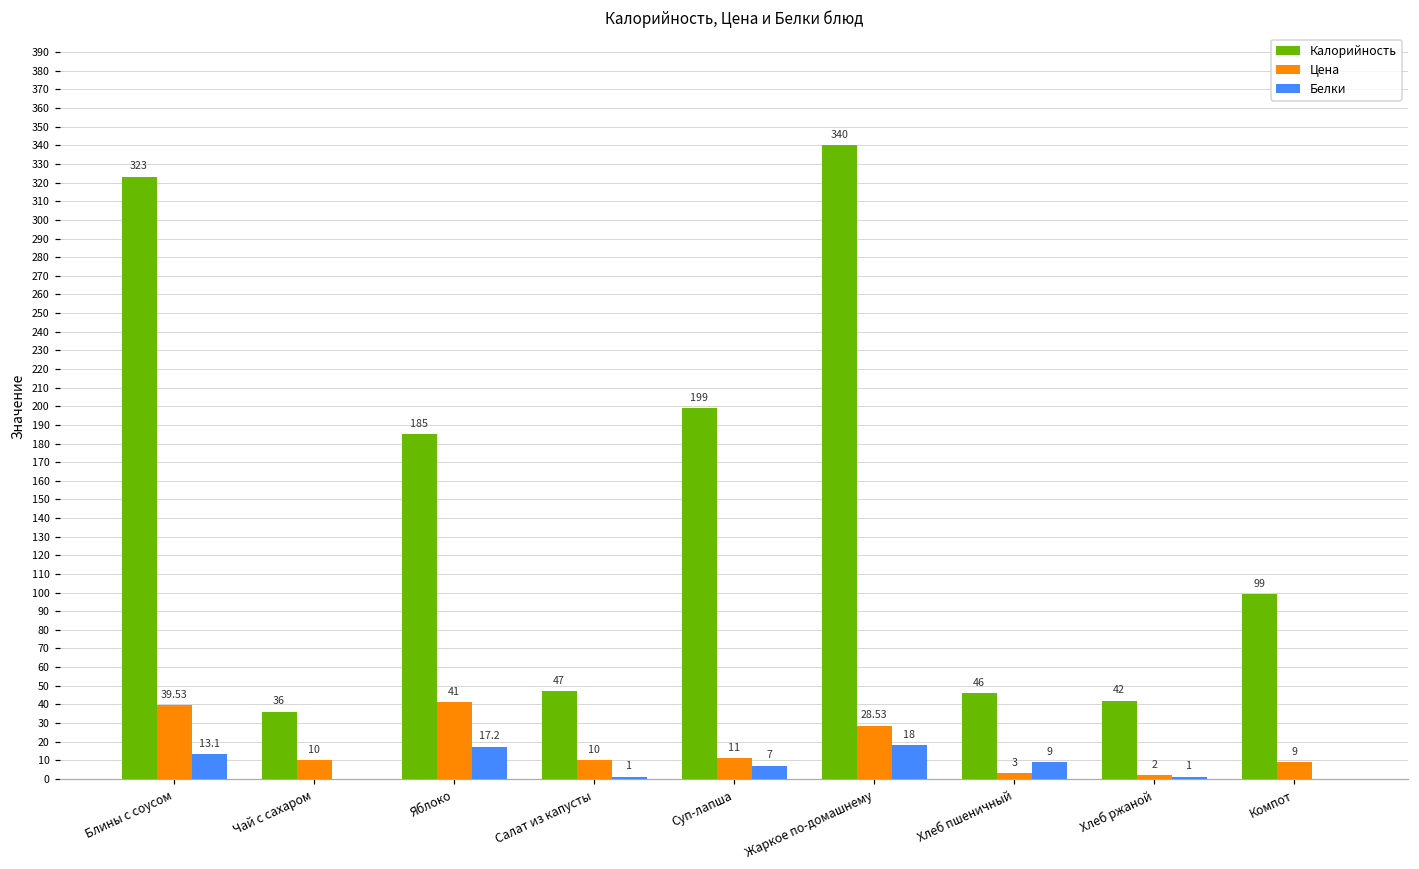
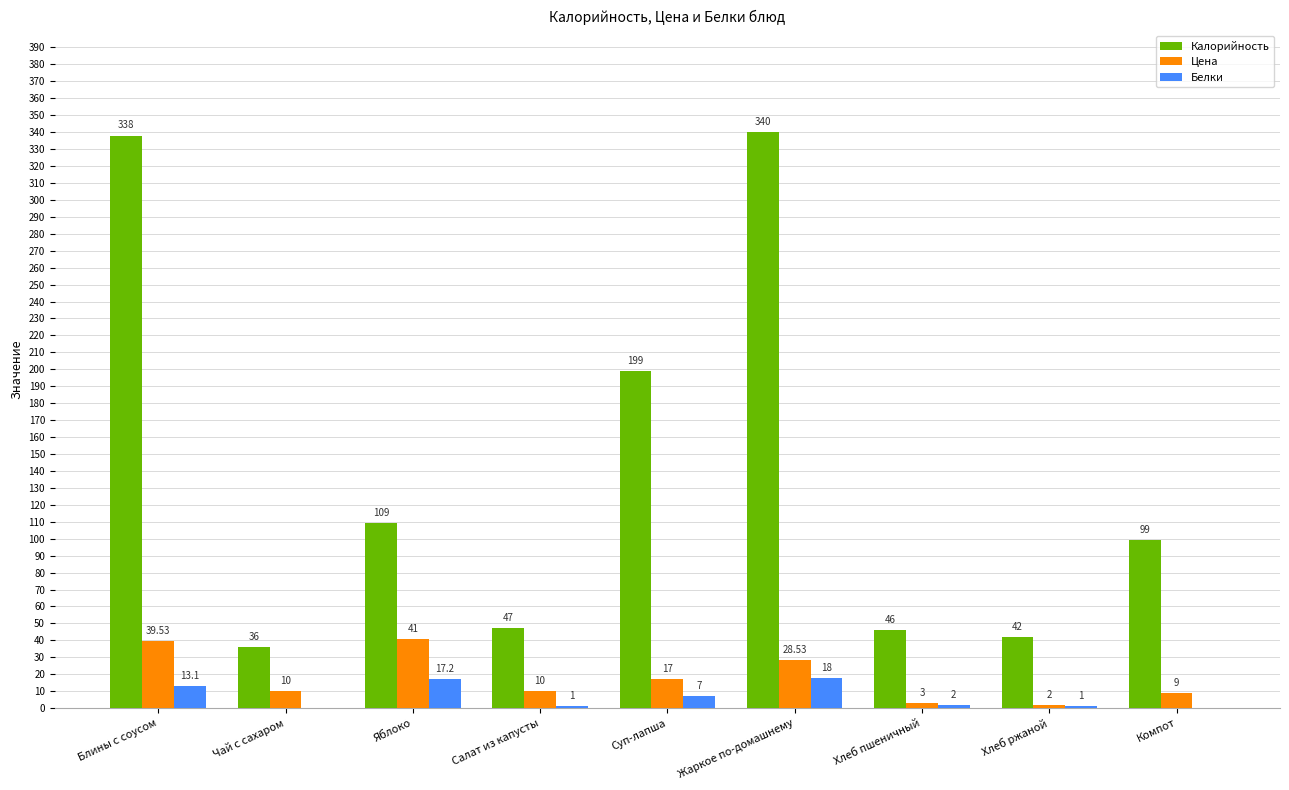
Калорийность, Блины с соусом: 323 -> 338
Калорийность, Яблоко: 185 -> 109
Цена, Суп-лапша: 11 -> 17
Белки, Хлеб пшеничный: 9 -> 2
